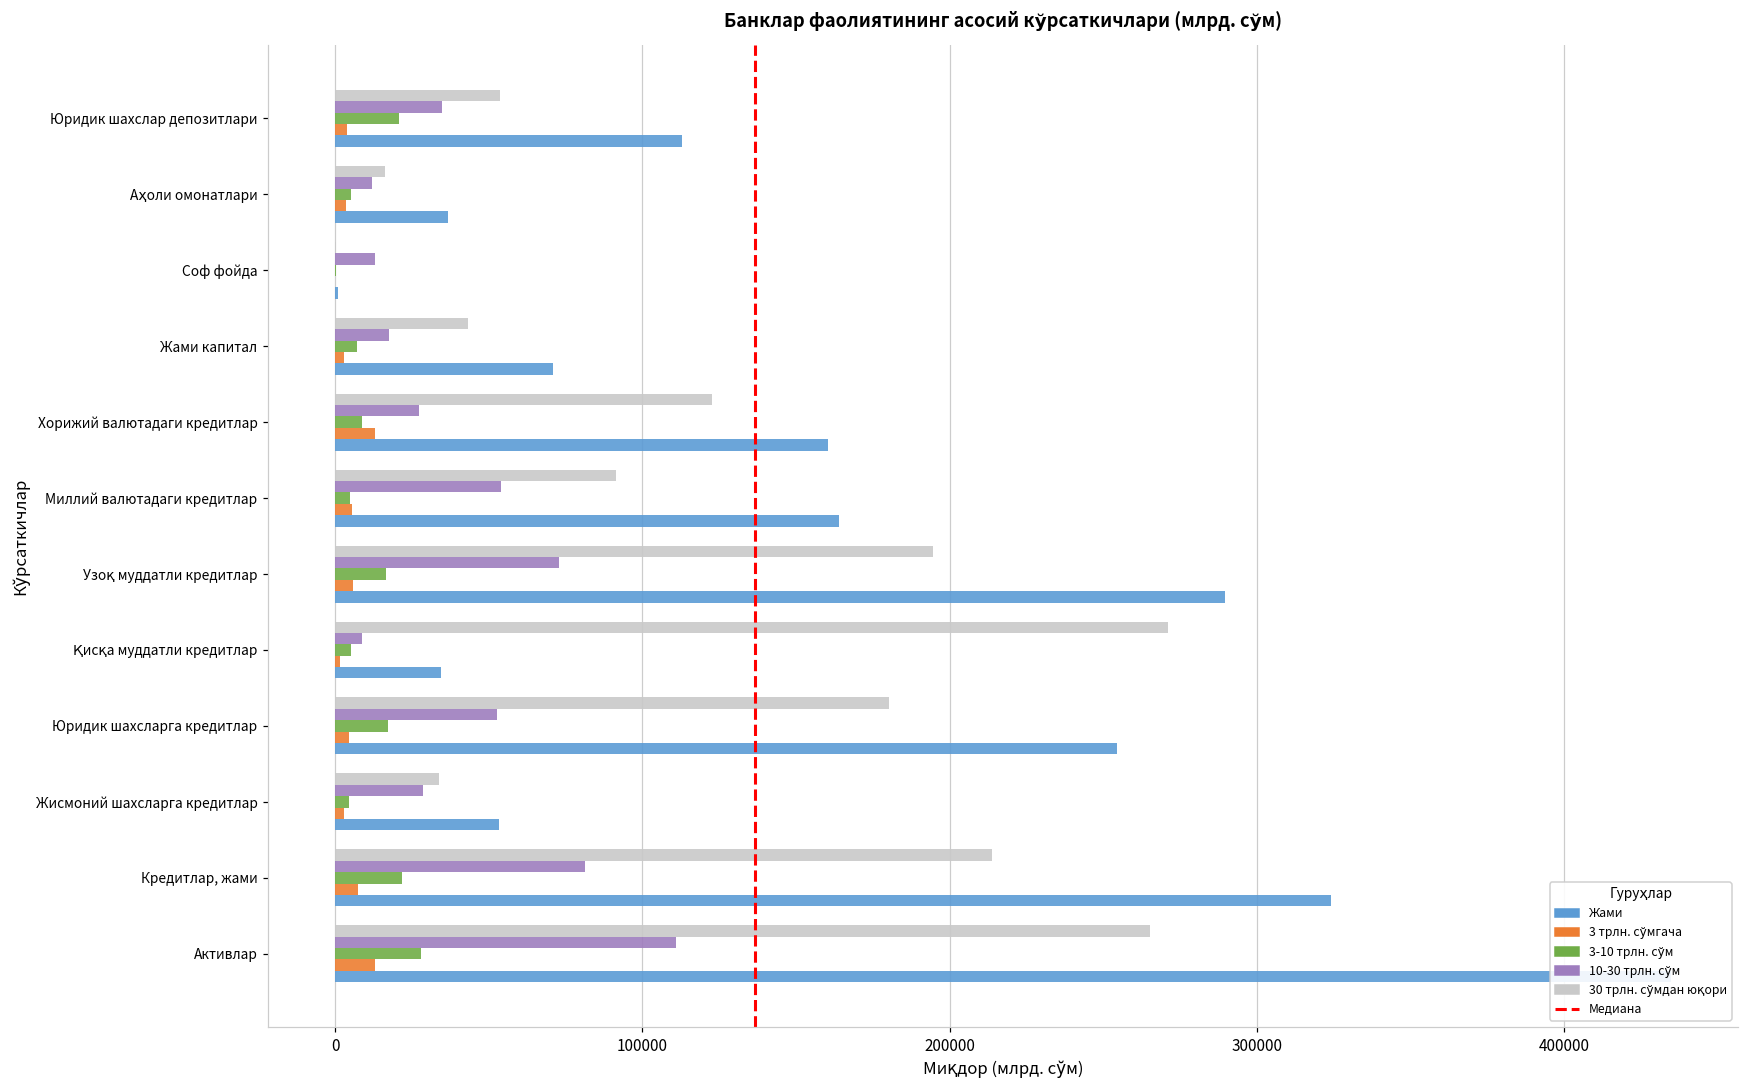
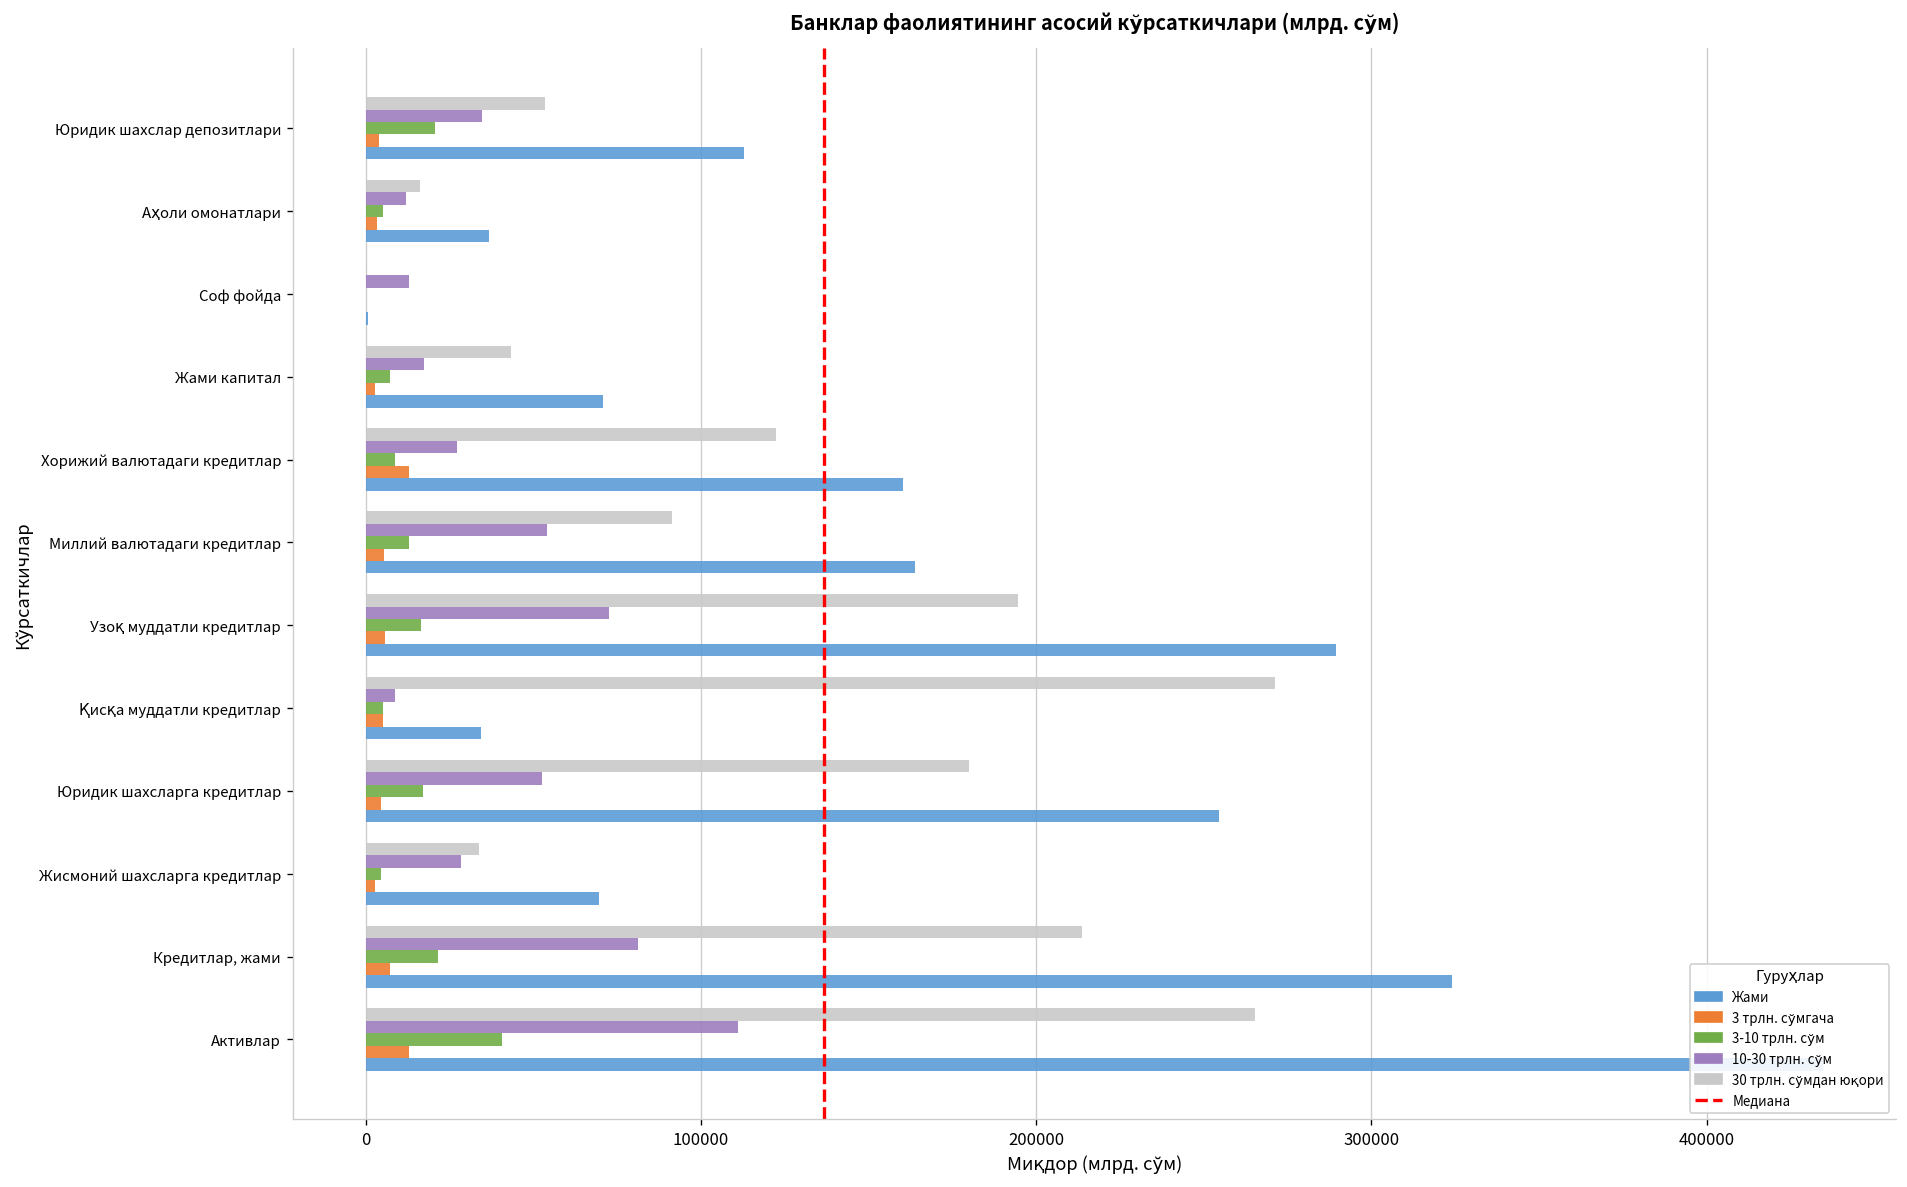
3-10 трлн. сўм, Миллий валютадаги кредитлар: 5000 -> 13000
3 трлн. сўмгача, Қисқа муддатли кредитлар: 2000 -> 5000
Жами, Жисмоний шахсларга кредитлар: 53000 -> 70000
3-10 трлн. сўм, Активлар: 28000 -> 41000
